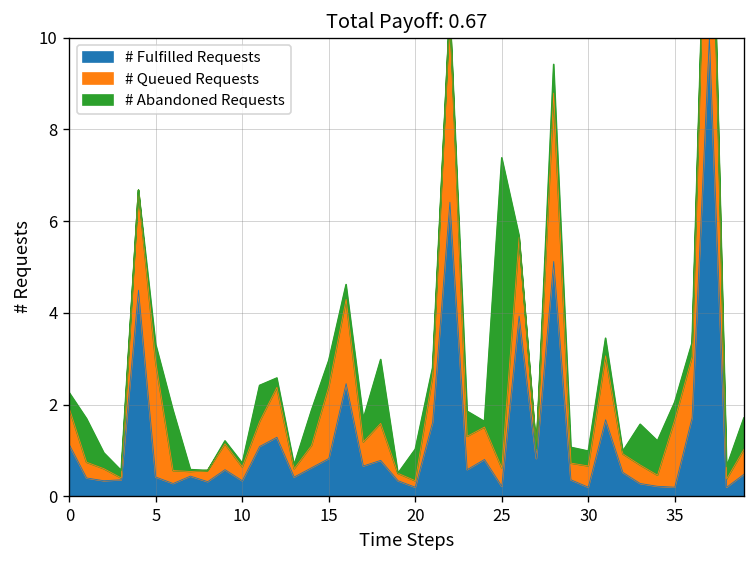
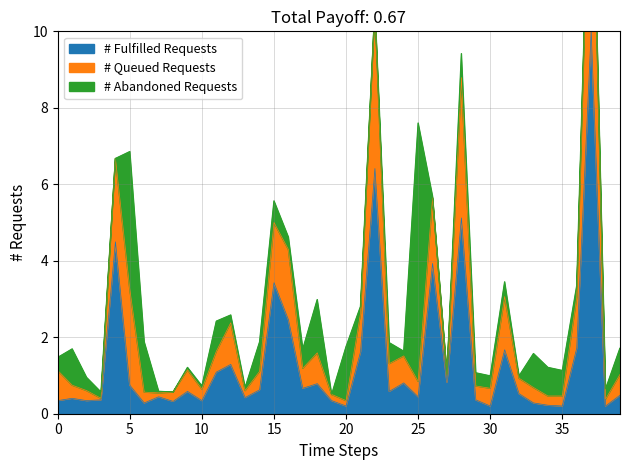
# Fulfilled Requests, 0: 1.1 -> 0.3
# Fulfilled Requests, 5: 0.4 -> 0.7
# Abandoned Requests, 5: 0.4 -> 3.6
# Fulfilled Requests, 15: 0.8 -> 3.4
# Abandoned Requests, 20: 0.7 -> 1.4
# Fulfilled Requests, 25: 0.2 -> 0.4
# Queued Requests, 35: 1.5 -> 0.3
# Abandoned Requests, 35: 0.4 -> 0.7
